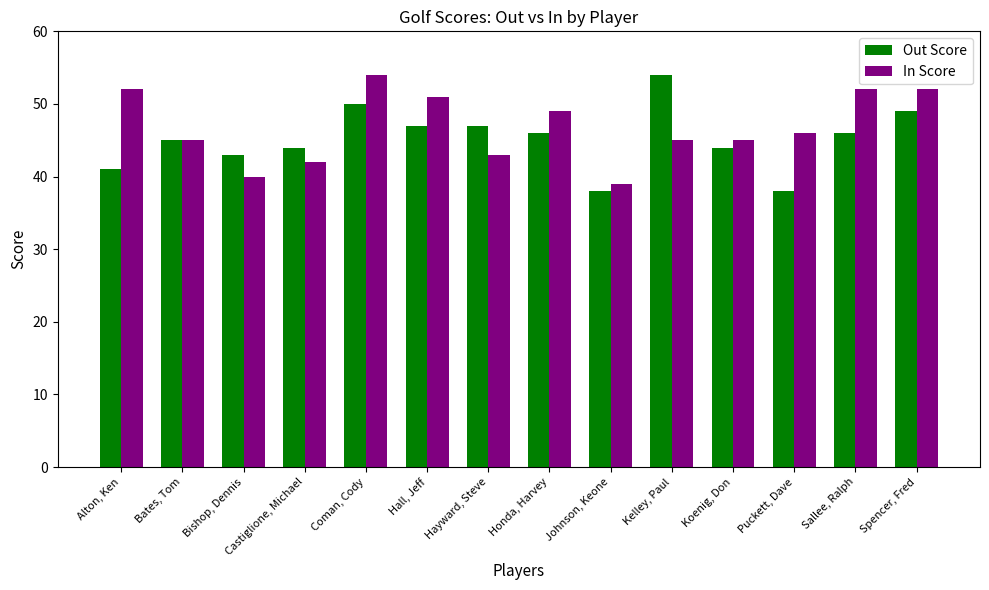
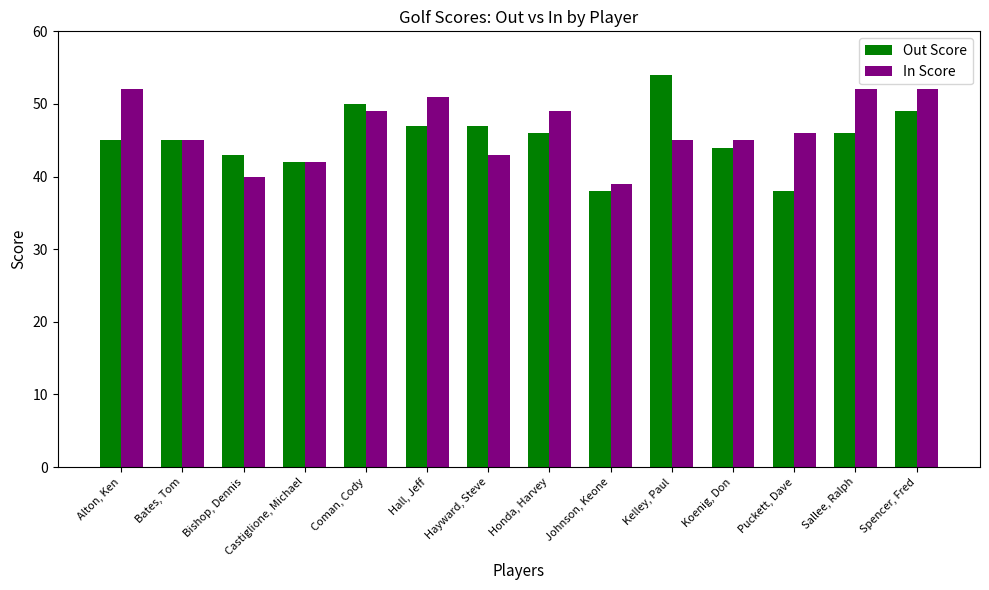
Out Score, Alton, Ken: 41 -> 45
Out Score, Castiglione, Michael: 44 -> 42
In Score, Coman, Cody: 54 -> 49
